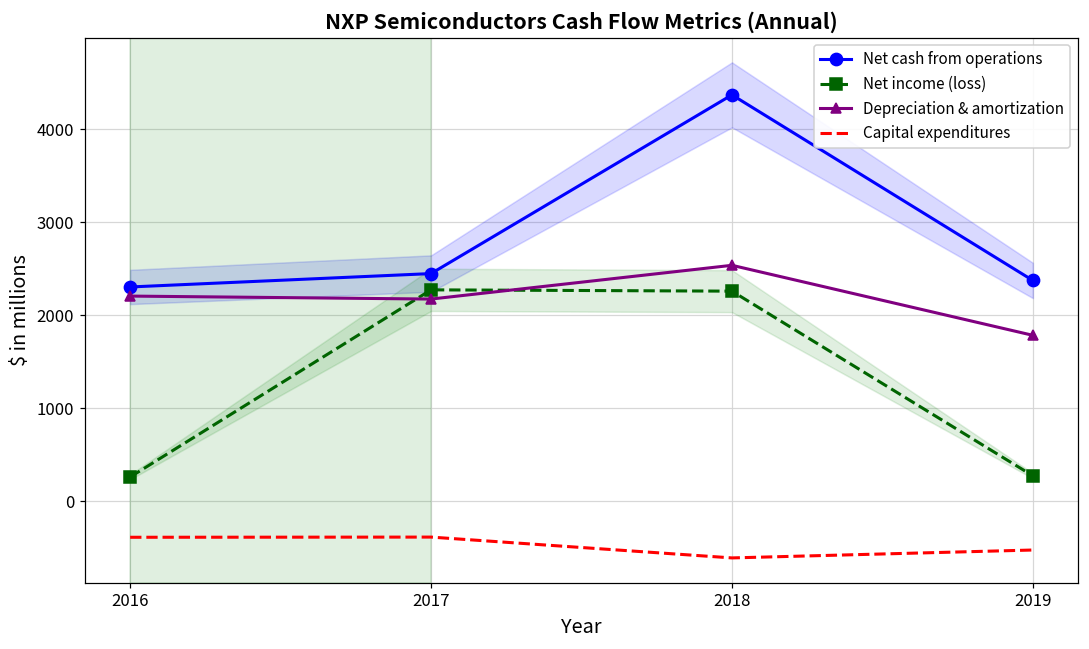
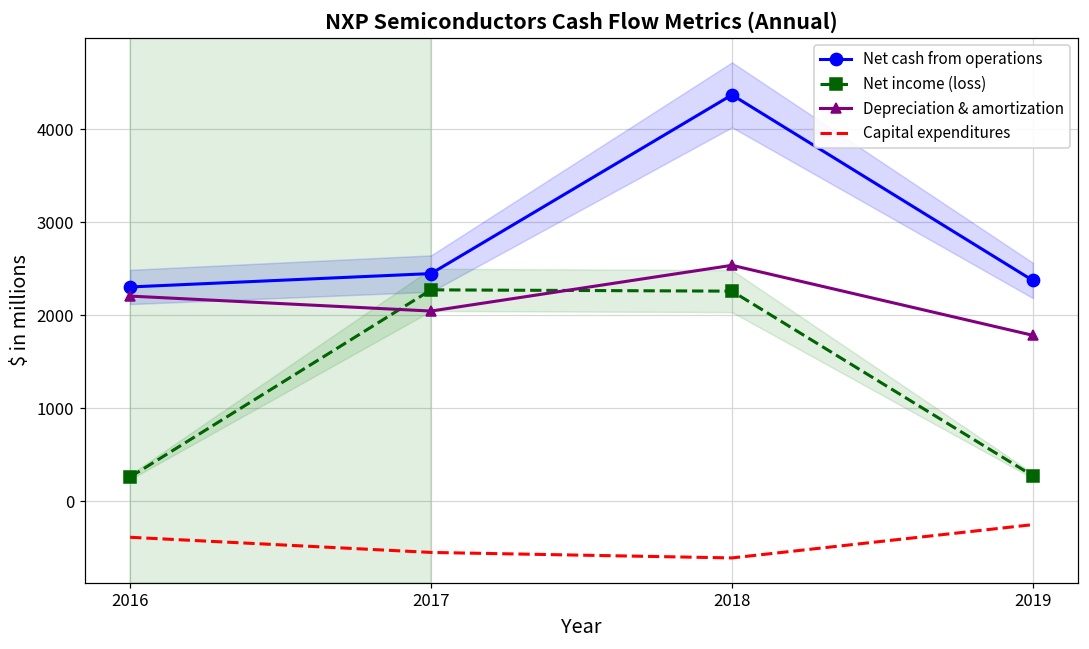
Depreciation & amortization, 2017: 2200 -> 2000
Capital expenditures, 2017: -400 -> -600
Capital expenditures, 2019: -500 -> -300
